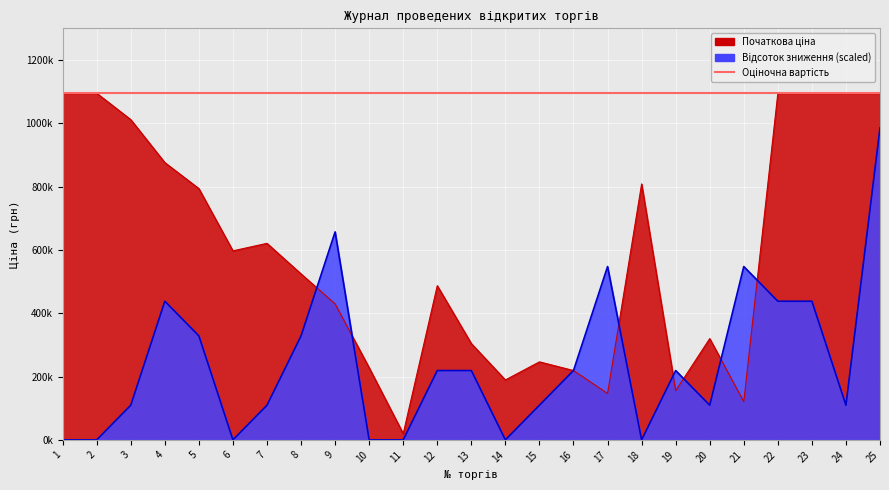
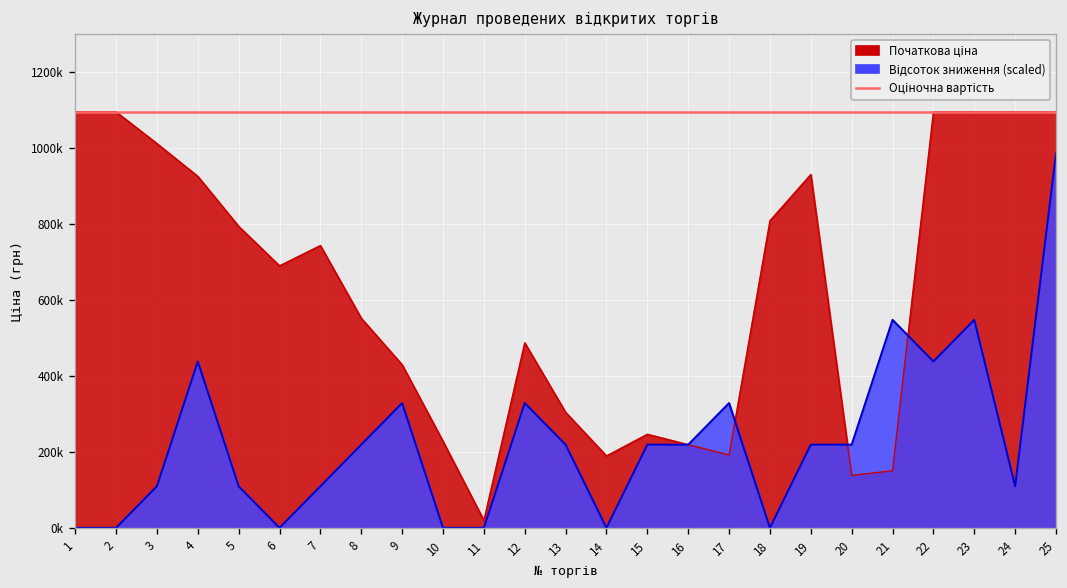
Початкова ціна, 4: 880000 -> 930000
Відсоток зниження (scaled), 5: 330000 -> 110000
Початкова ціна, 6: 600000 -> 690000
Початкова ціна, 7: 620000 -> 740000
Початкова ціна, 8: 520000 -> 550000
Відсоток зниження (scaled), 8: 330000 -> 220000
Відсоток зниження (scaled), 9: 660000 -> 330000
Відсоток зниження (scaled), 12: 220000 -> 330000
Відсоток зниження (scaled), 15: 110000 -> 220000
Початкова ціна, 17: 150000 -> 190000
Відсоток зниження (scaled), 17: 550000 -> 330000
Початкова ціна, 19: 160000 -> 930000
Початкова ціна, 20: 320000 -> 140000
Відсоток зниження (scaled), 20: 110000 -> 220000
Початкова ціна, 21: 120000 -> 150000
Відсоток зниження (scaled), 23: 440000 -> 550000
